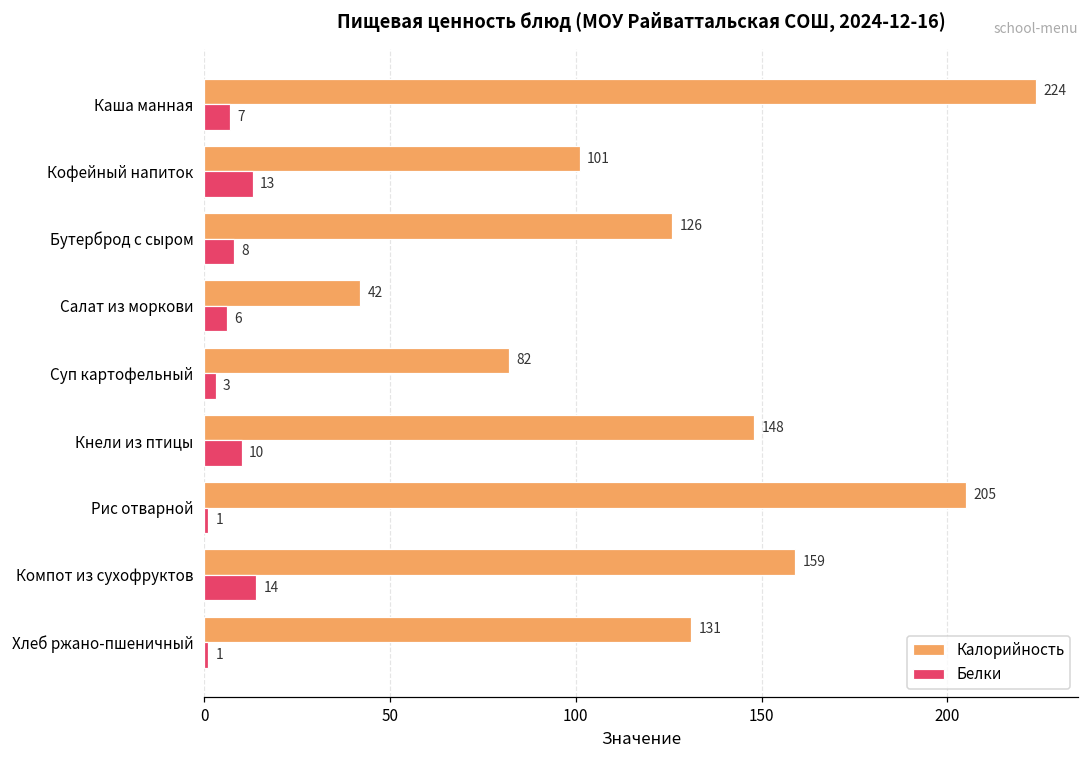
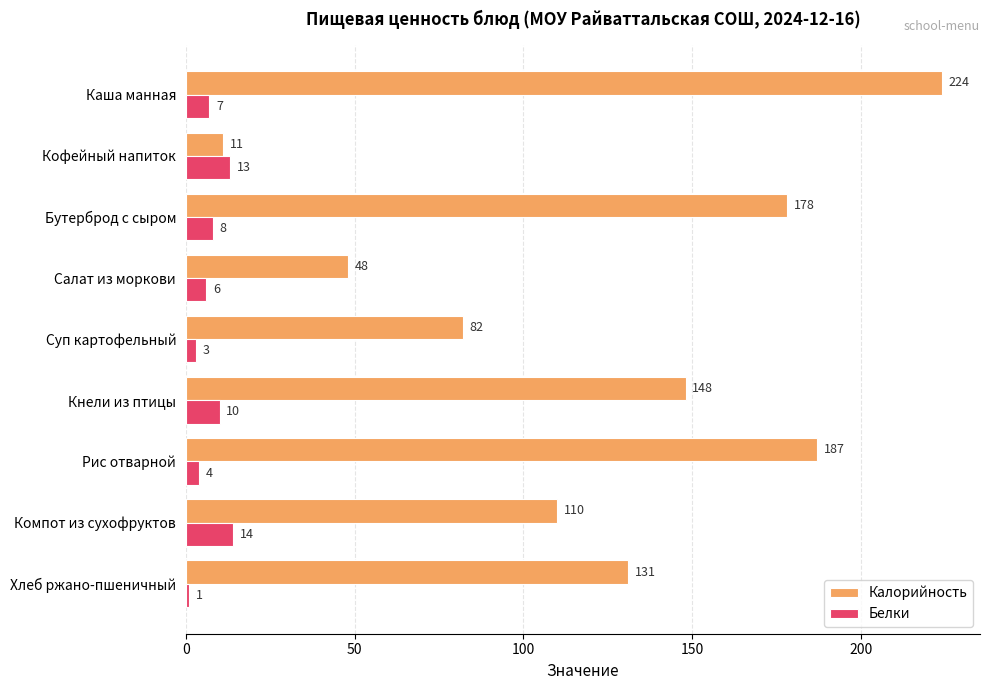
Калорийность, Кофейный напиток: 101 -> 11
Калорийность, Бутерброд с сыром: 126 -> 178
Калорийность, Салат из моркови: 42 -> 48
Калорийность, Рис отварной: 205 -> 187
Белки, Рис отварной: 1 -> 4
Калорийность, Компот из сухофруктов: 159 -> 110
